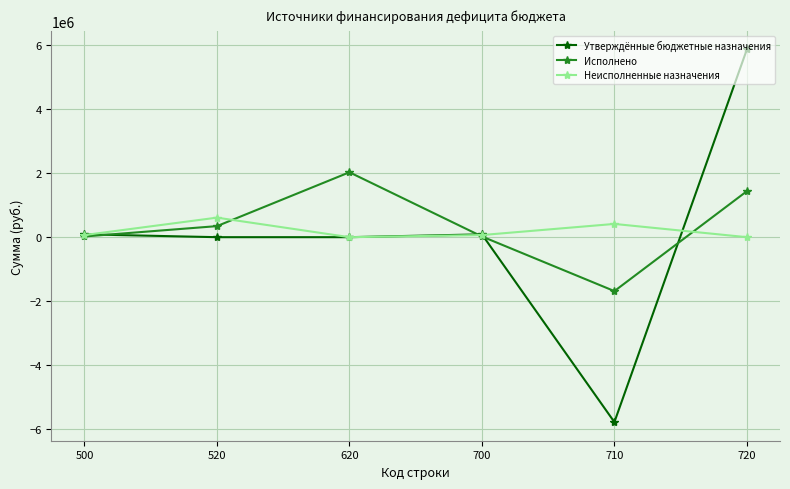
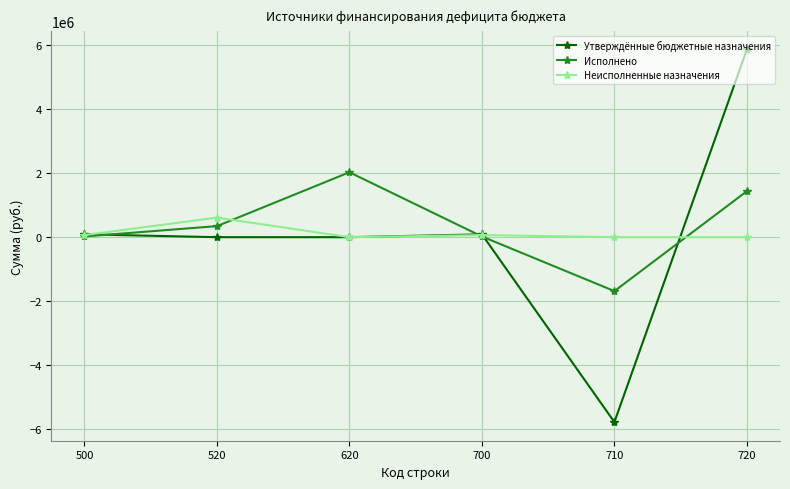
Неисполненные назначения, 710: 400000 -> 0
